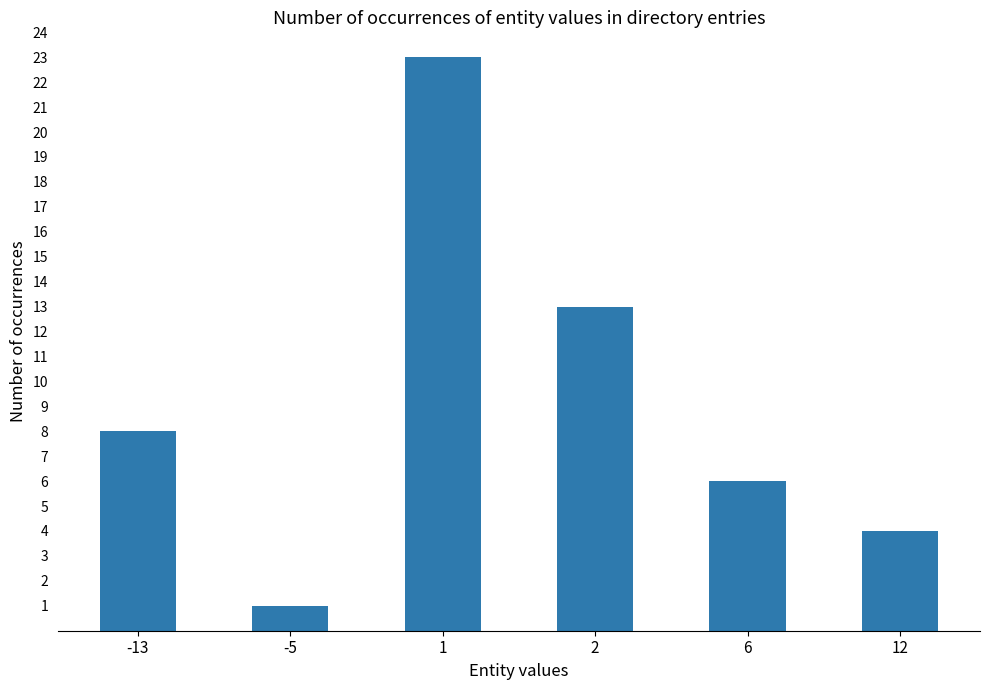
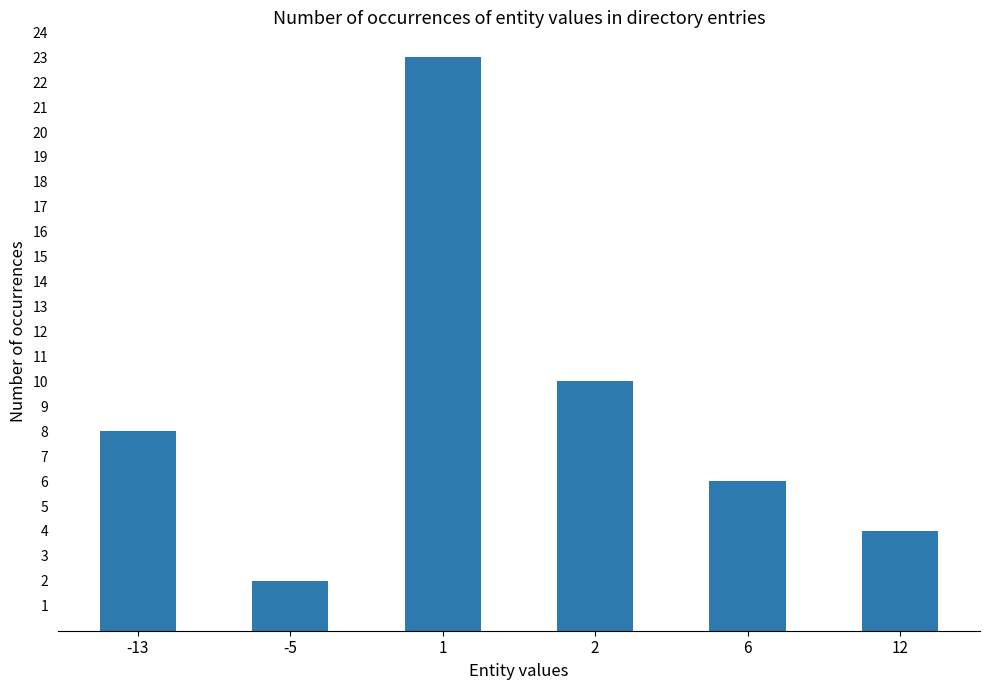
-5: 1 -> 2
2: 13 -> 10
